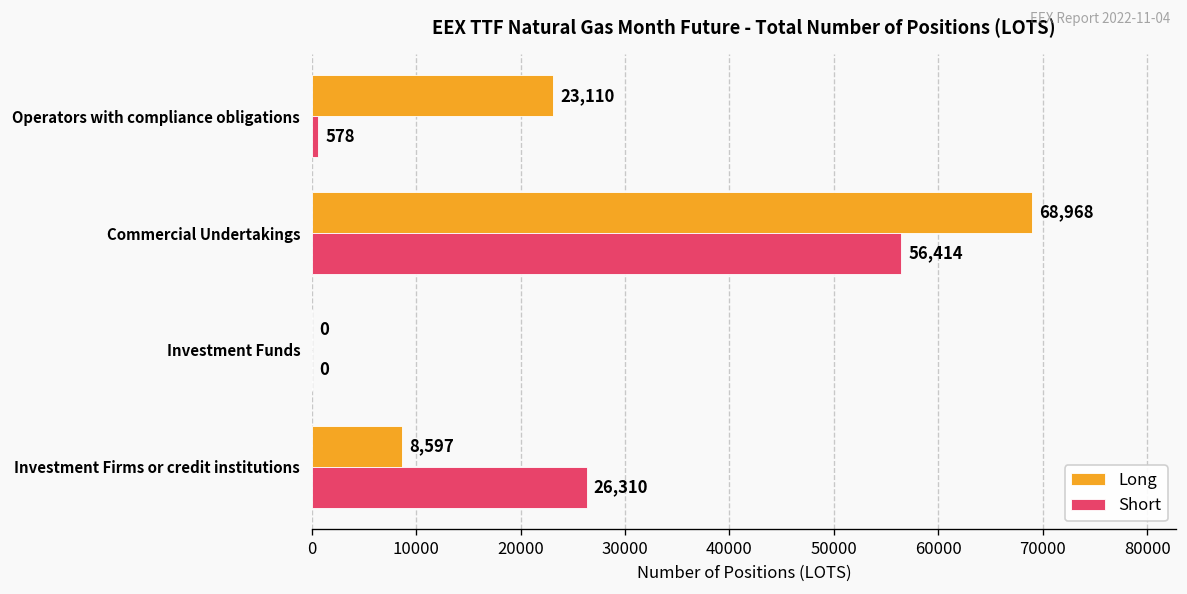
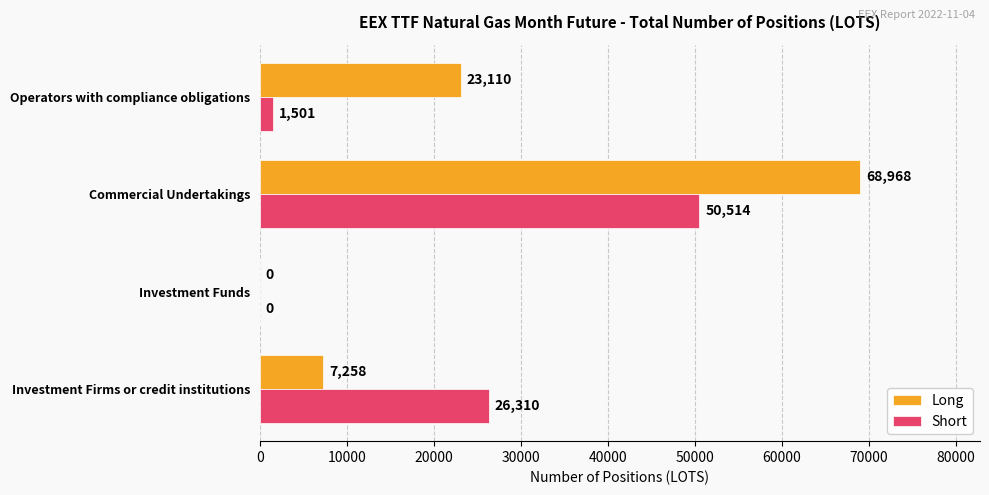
Short, Operators with compliance obligations: 578 -> 1,501
Short, Commercial Undertakings: 56,414 -> 50,514
Long, Investment Firms or credit institutions: 8,597 -> 7,258
